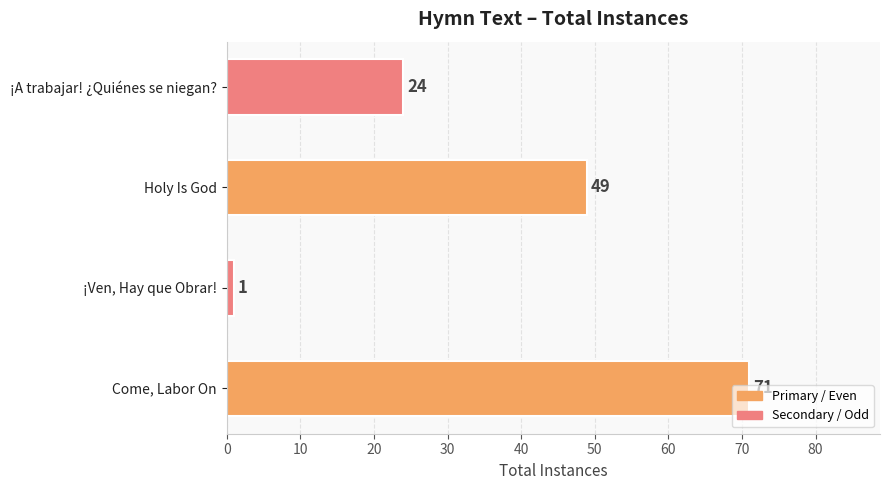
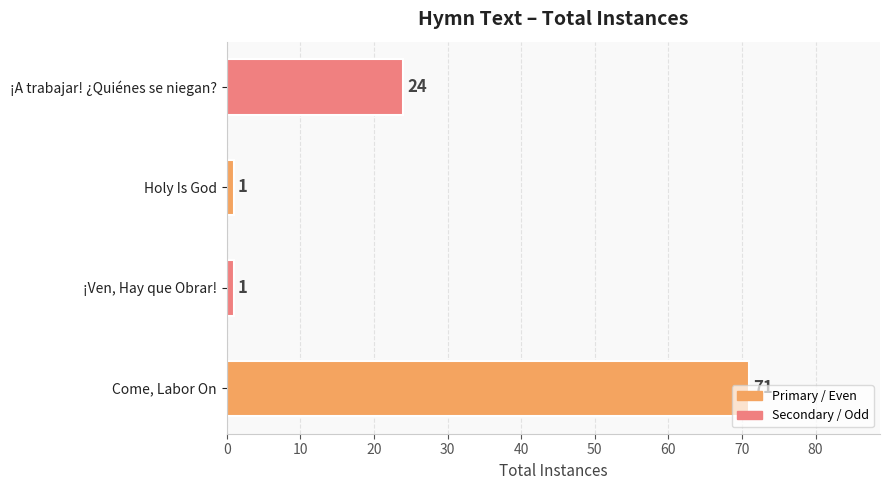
Holy Is God: 49 -> 1
